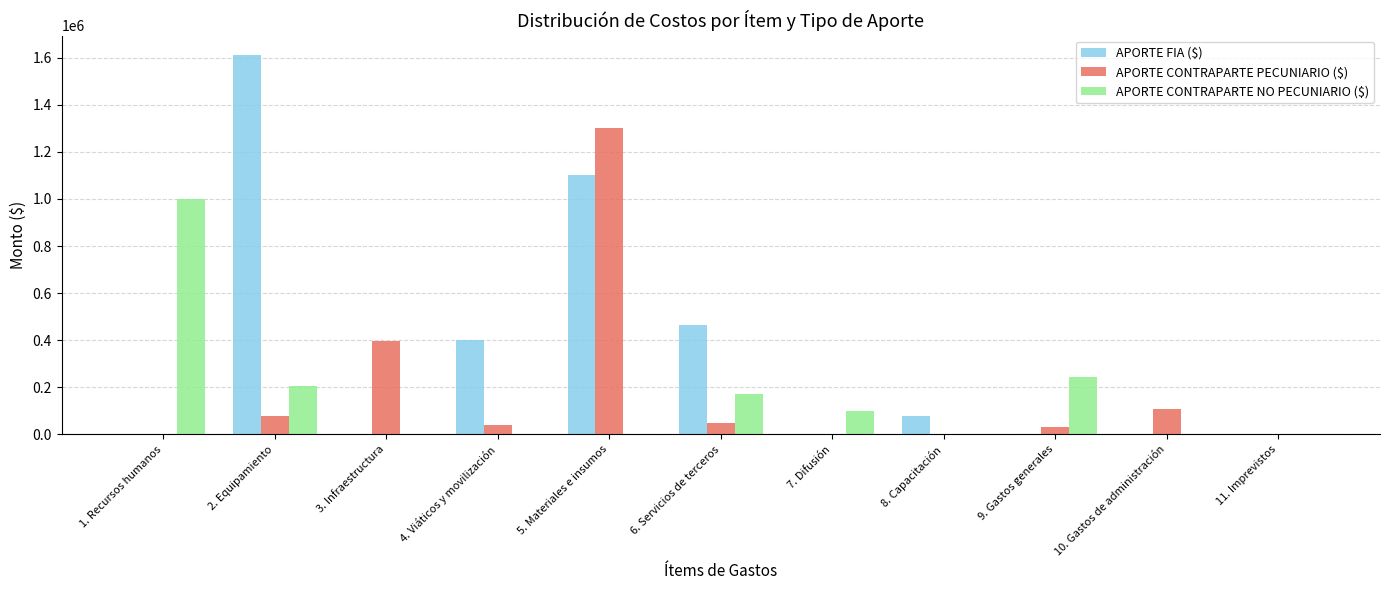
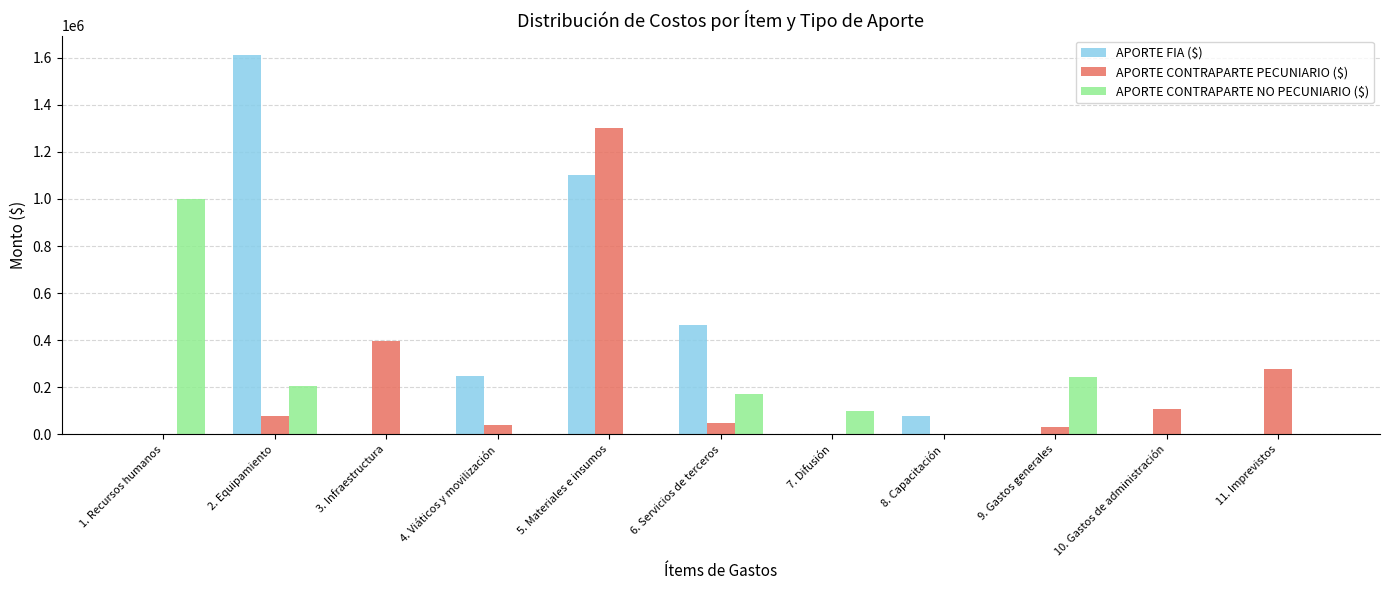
APORTE FIA ($), 4. Viáticos y movilización: 400000 -> 250000
APORTE CONTRAPARTE PECUNIARIO ($), 11. Imprevistos: 0 -> 280000
